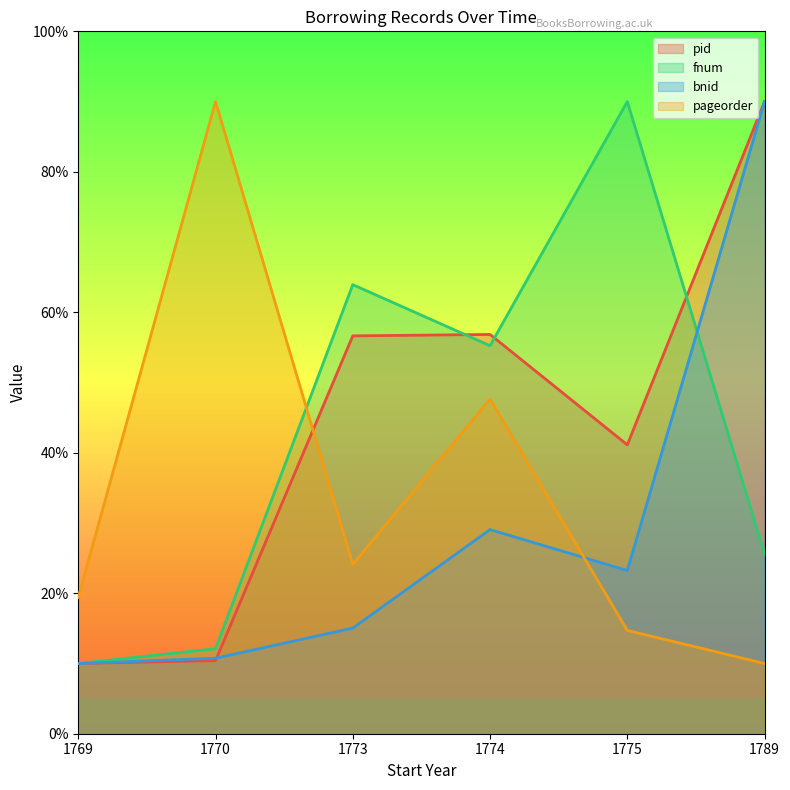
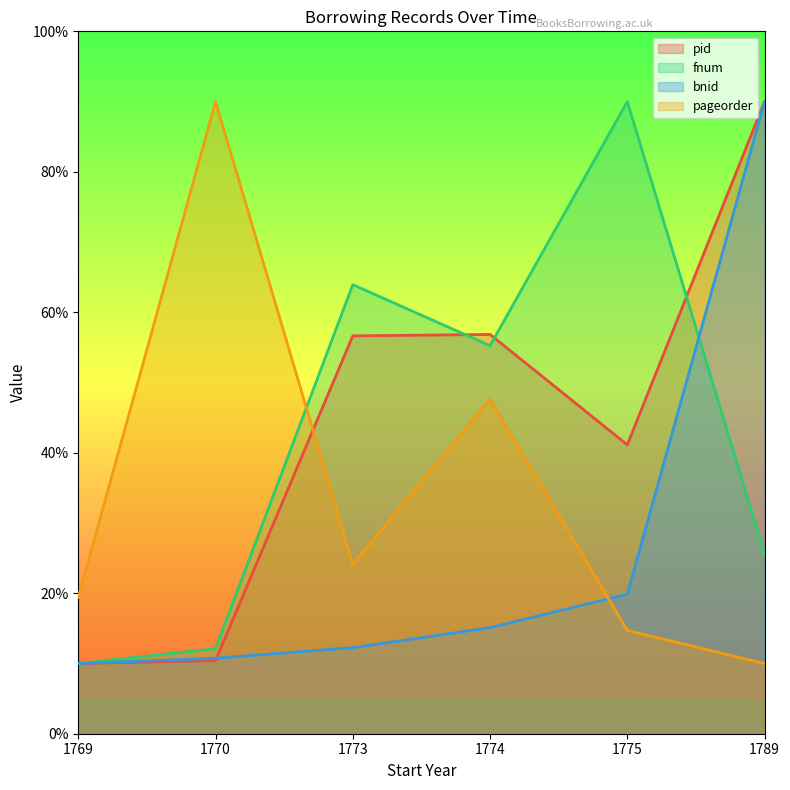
bnid, 1773: 15% -> 12%
bnid, 1774: 29% -> 15%
bnid, 1775: 23% -> 20%
